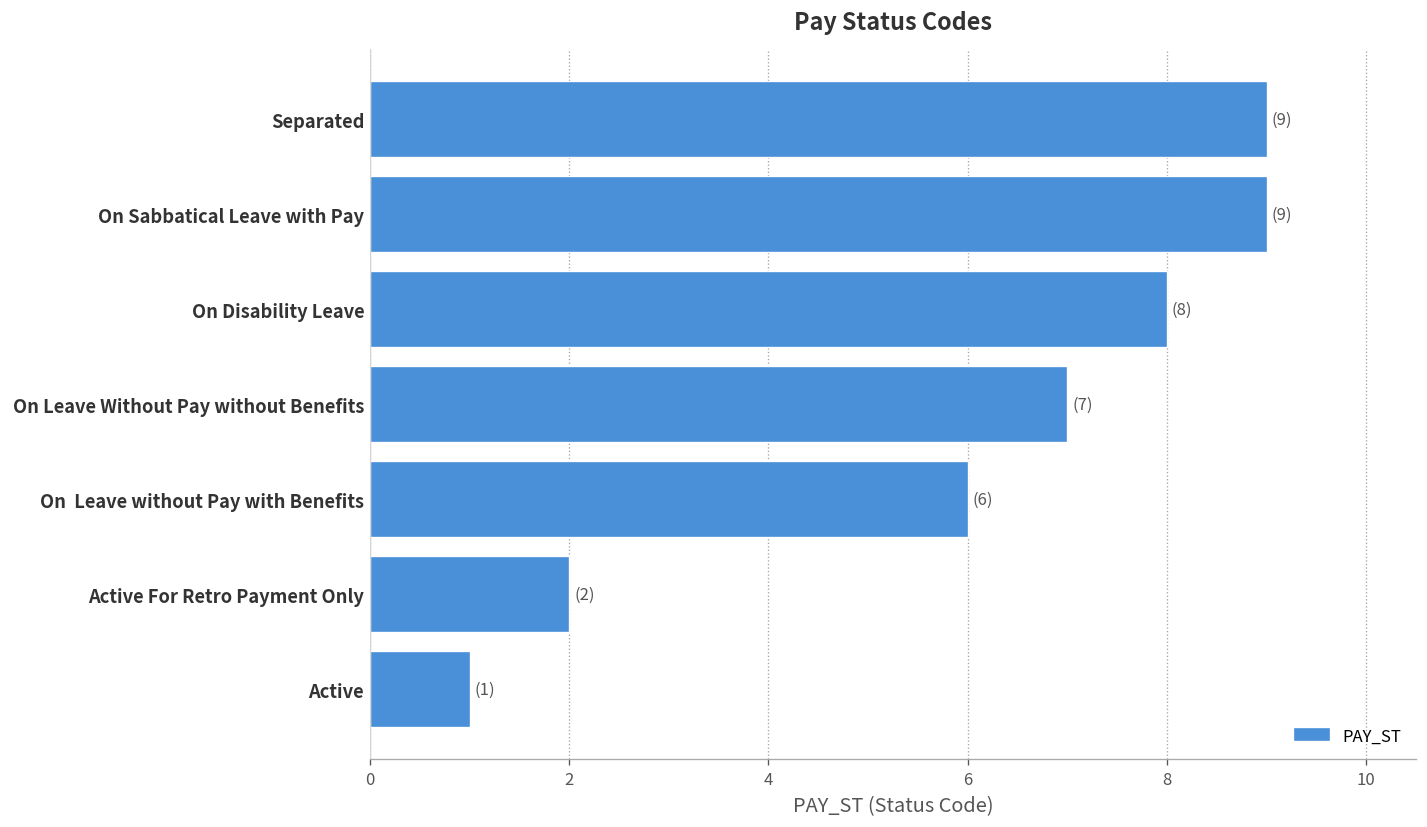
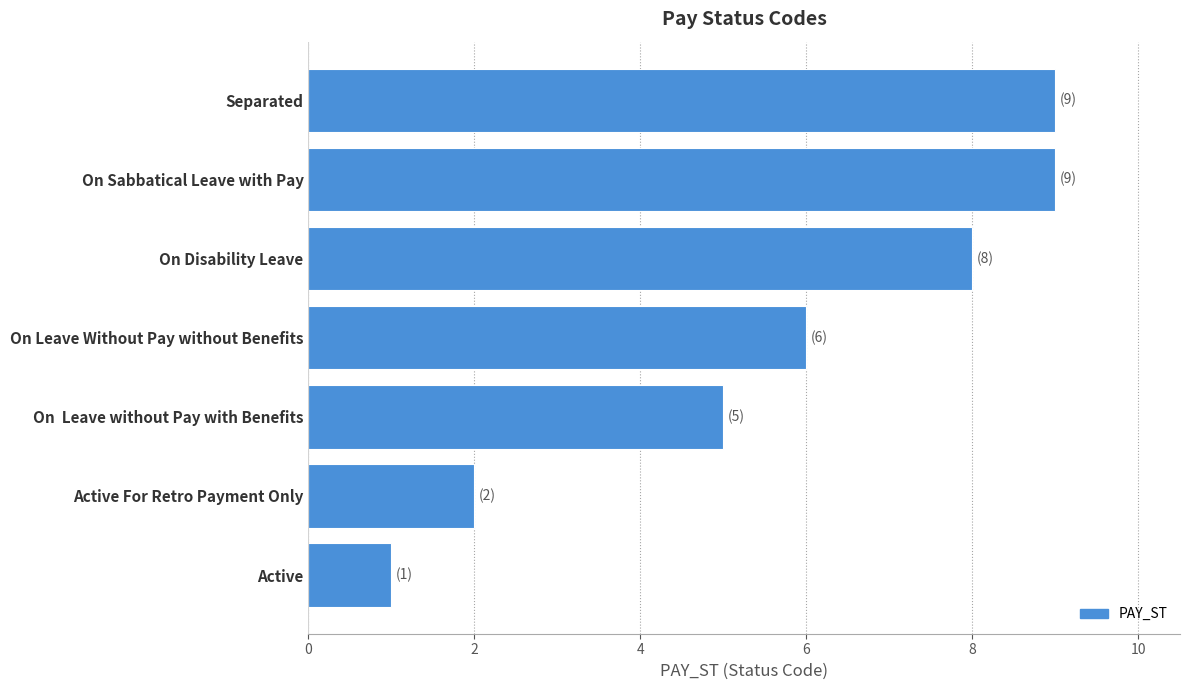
On Leave Without Pay without Benefits: (7) -> (6)
On Leave without Pay with Benefits: (6) -> (5)
